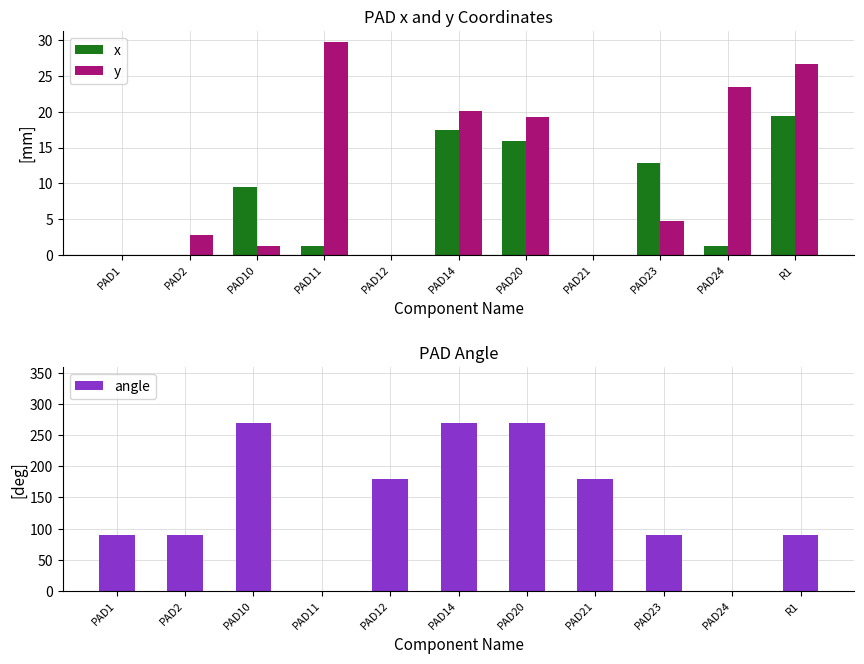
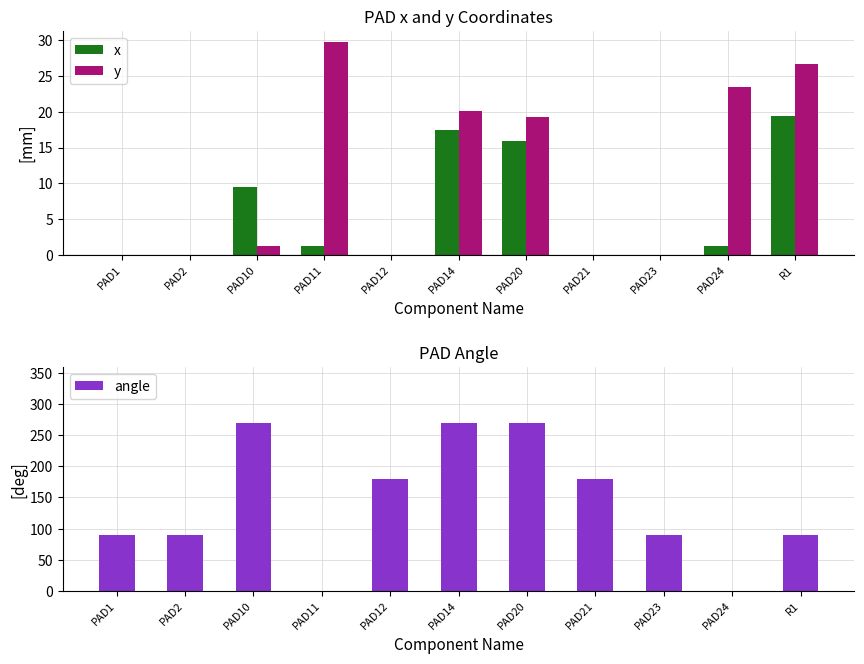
PAD x and y Coordinates, y, PAD2: 3 -> 0
PAD x and y Coordinates, x, PAD23: 13 -> 0
PAD x and y Coordinates, y, PAD23: 5 -> 0
